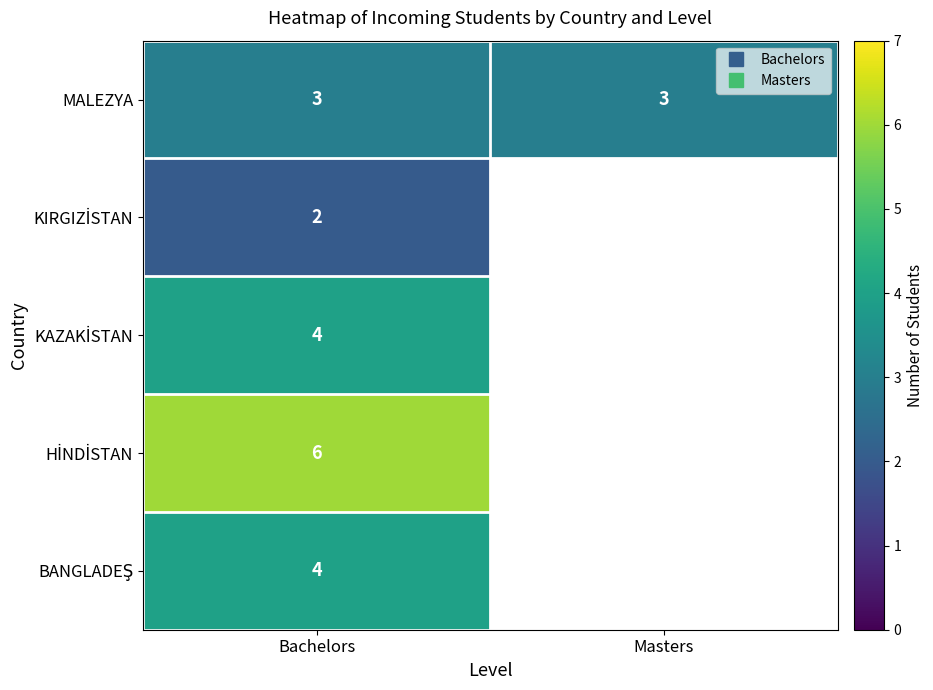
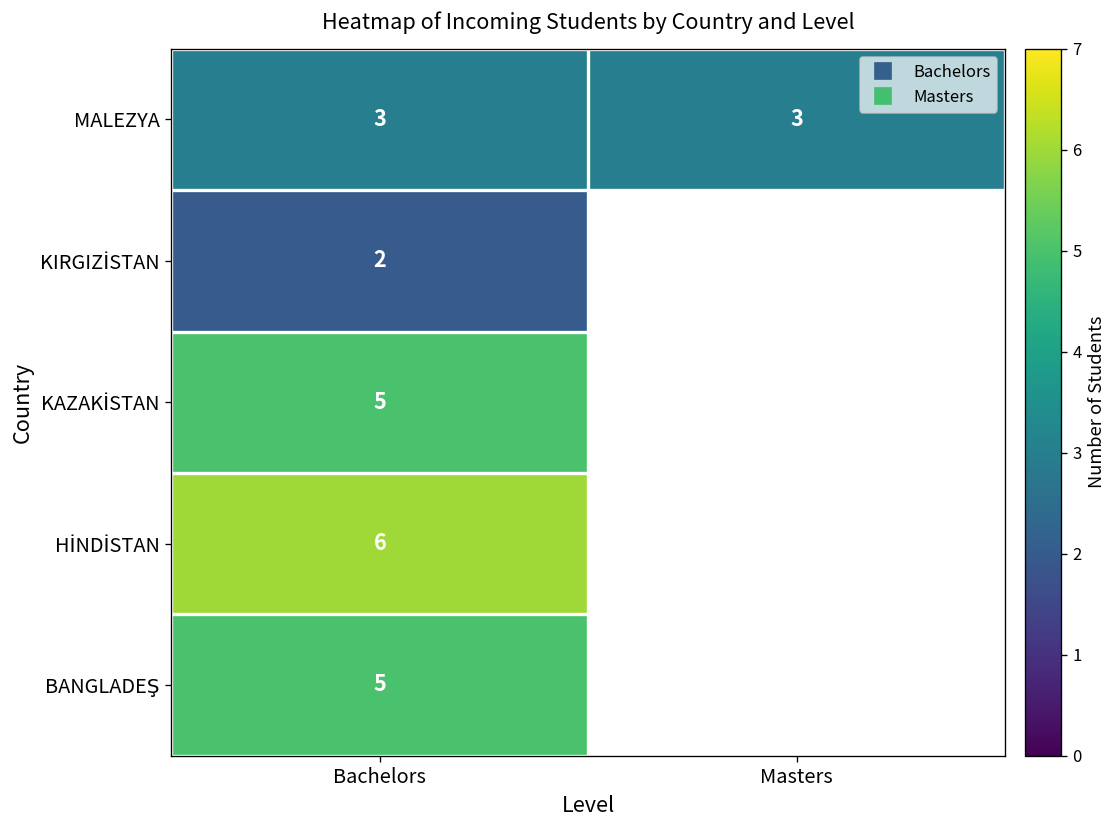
KAZAKİSTAN, Bachelors: 4 -> 5
BANGLADEŞ, Bachelors: 4 -> 5
